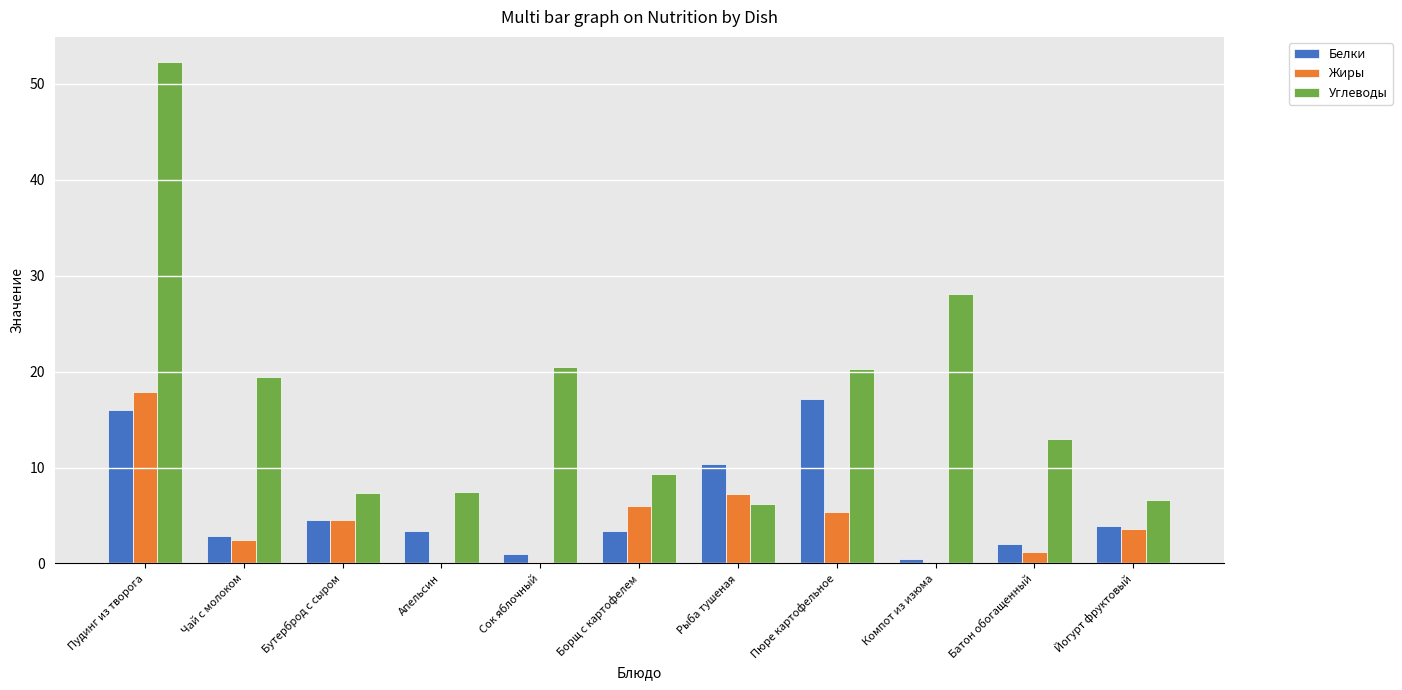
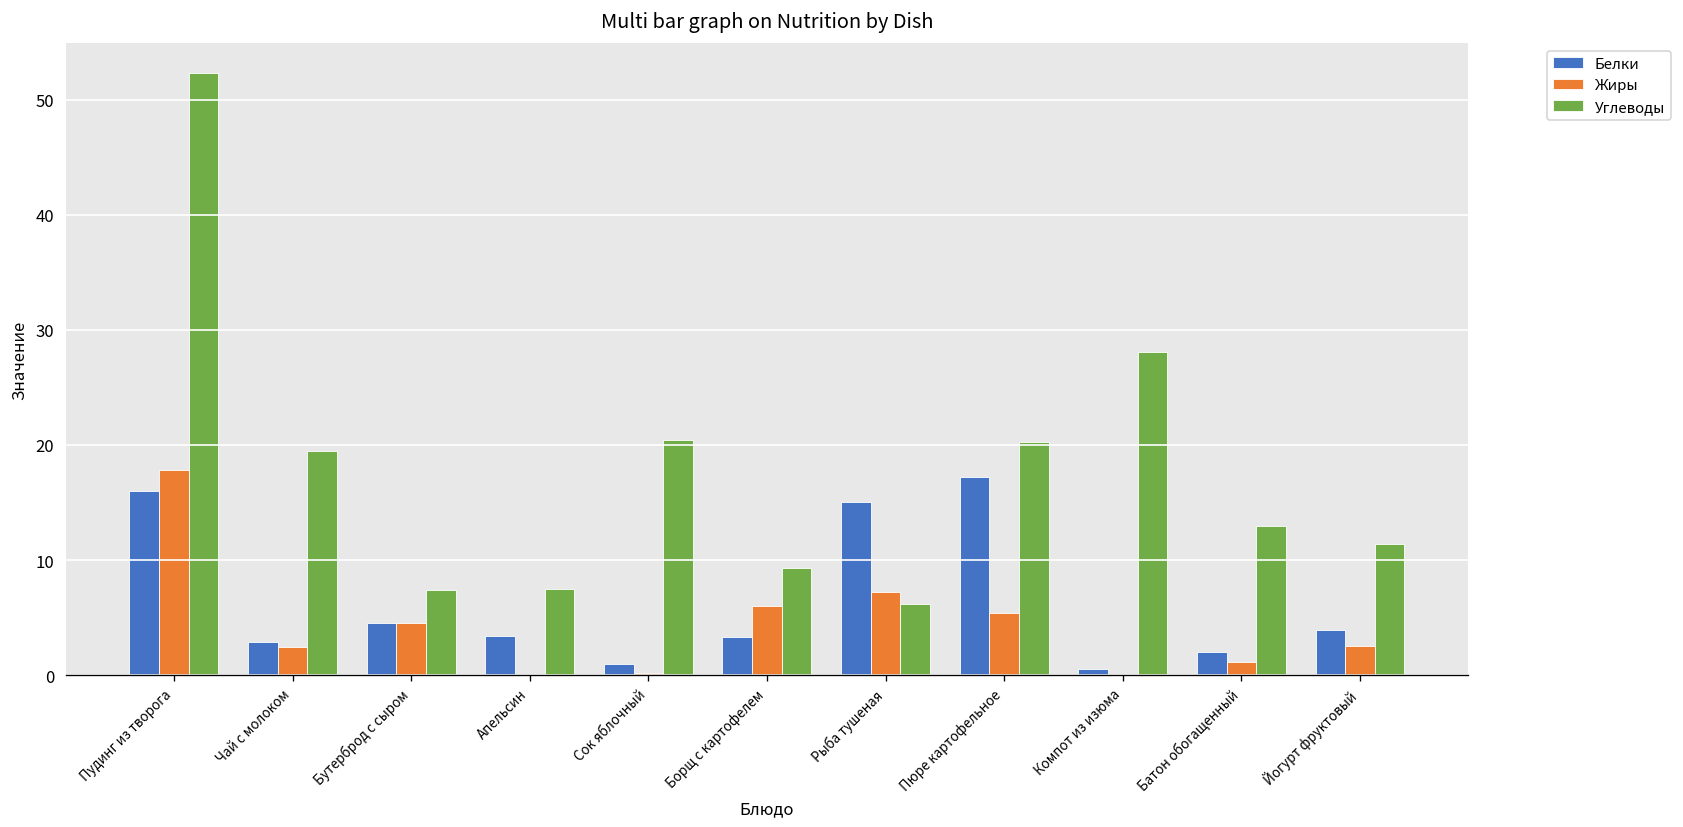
Белки, Рыба тушеная: 10 -> 15
Жиры, Йогурт фруктовый: 4 -> 3
Углеводы, Йогурт фруктовый: 7 -> 11
